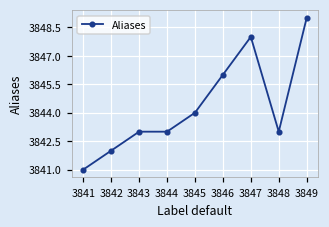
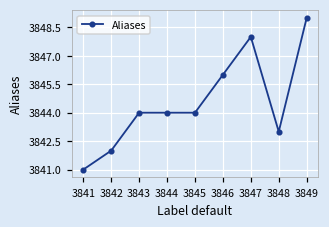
3843: 3843 -> 3844
3844: 3843 -> 3844
